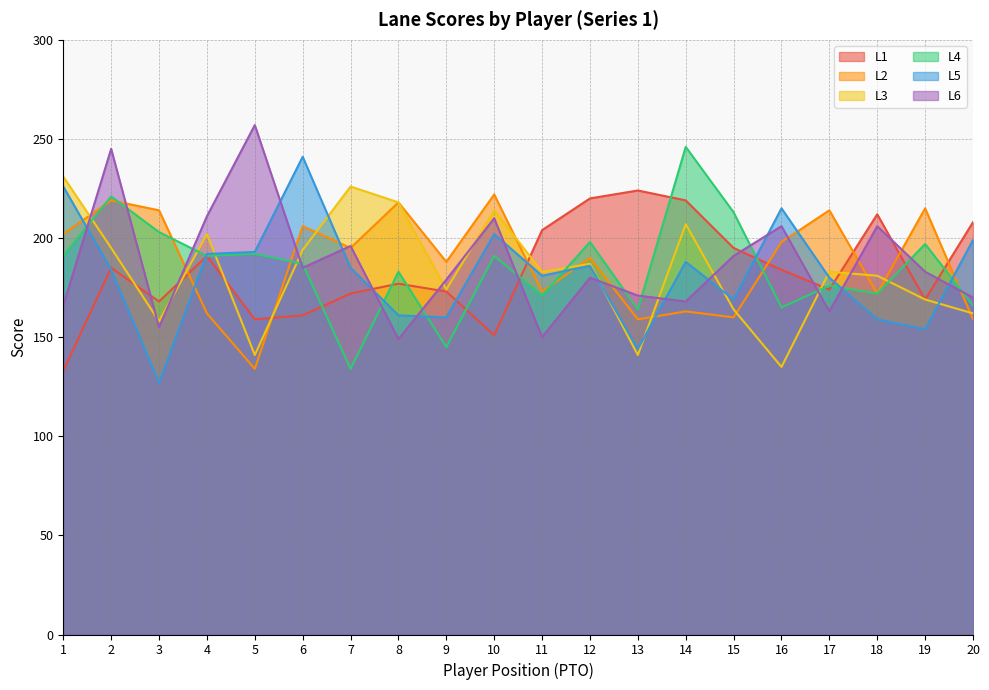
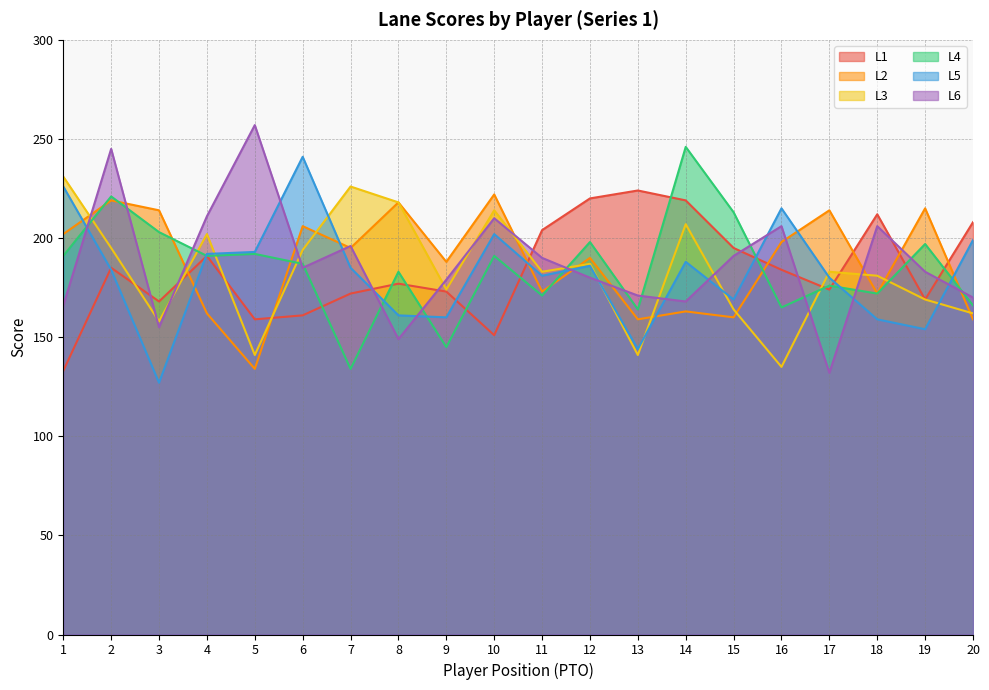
L6, 11: 150 -> 190
L6, 17: 163 -> 132
